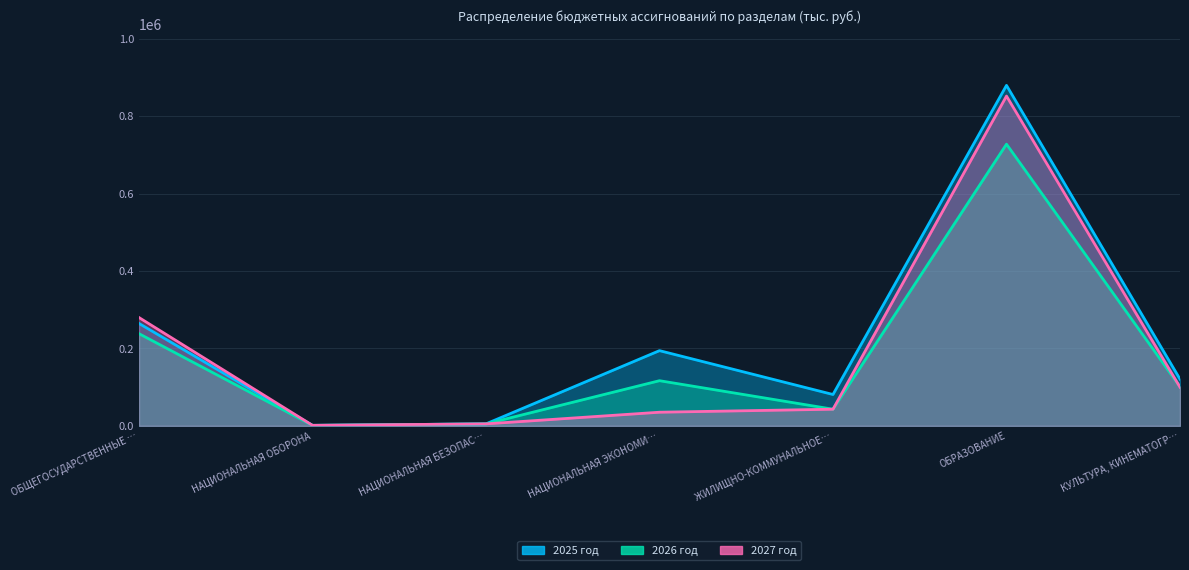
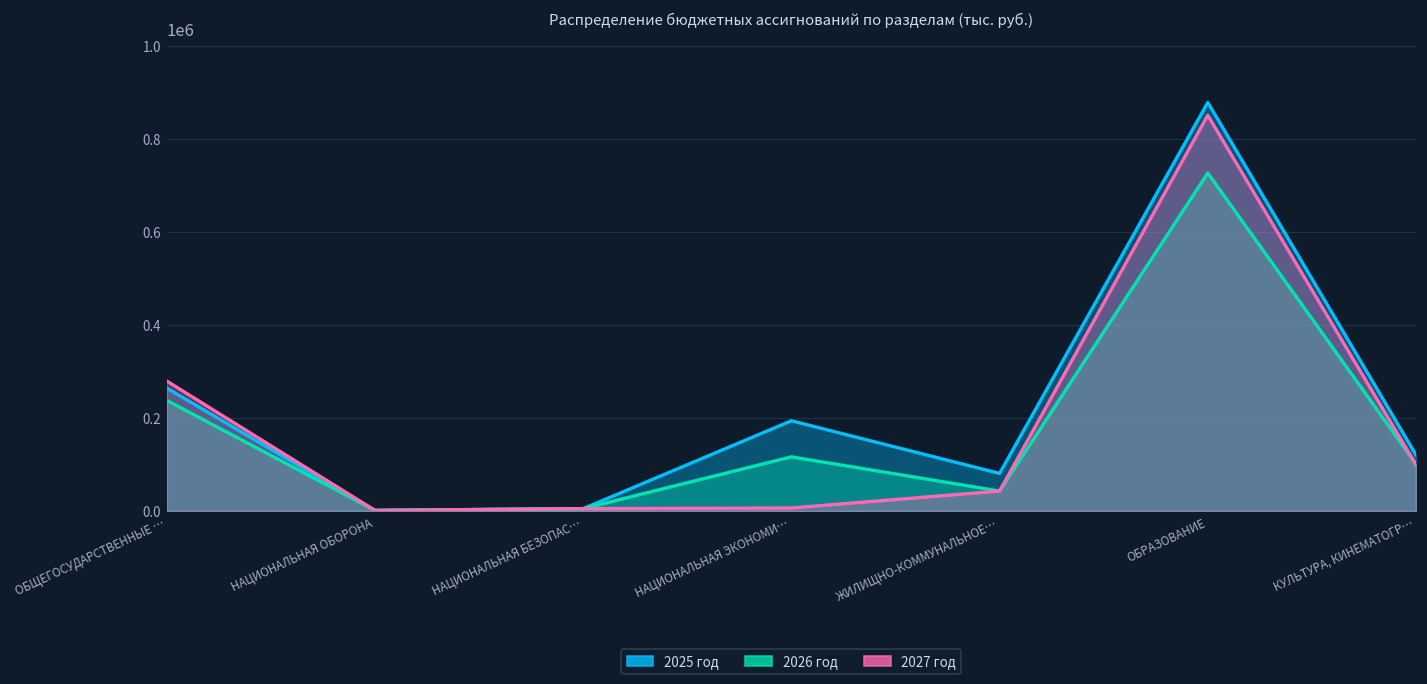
2027 год, НАЦИОНАЛЬНАЯ ЭКОНОМИ…: 40000 -> 10000
